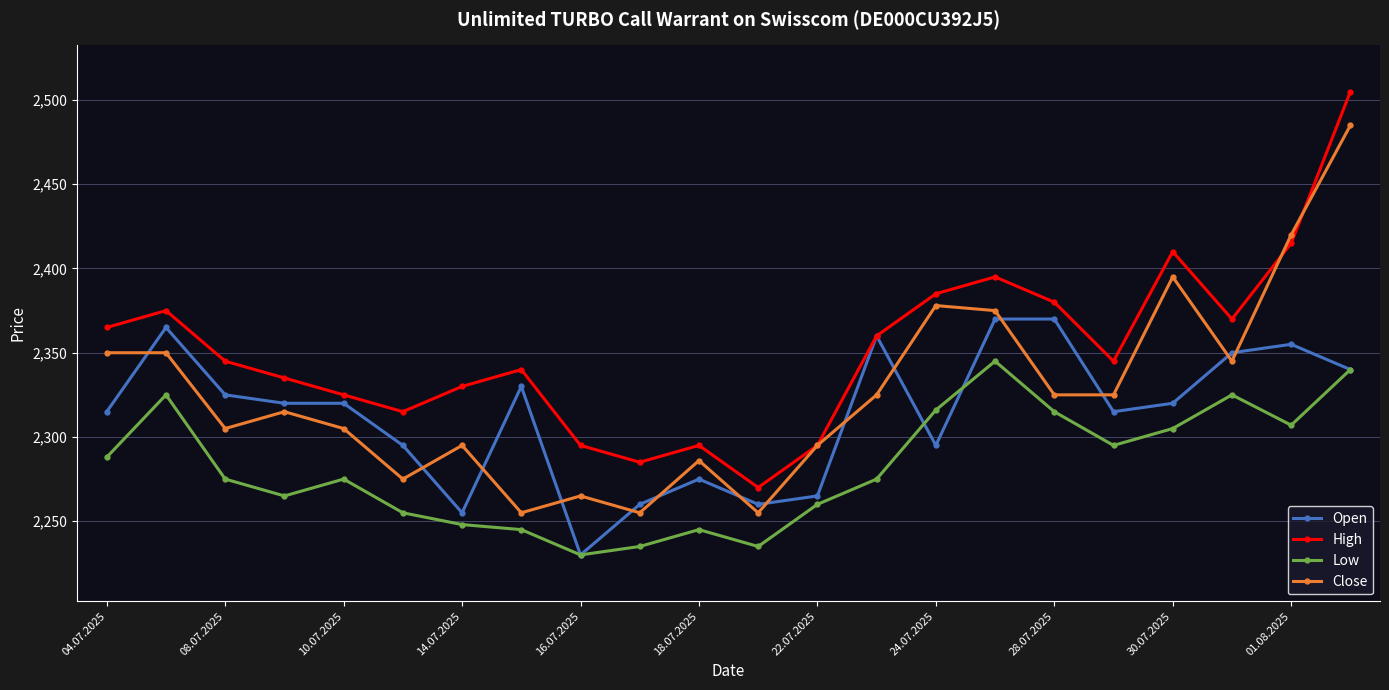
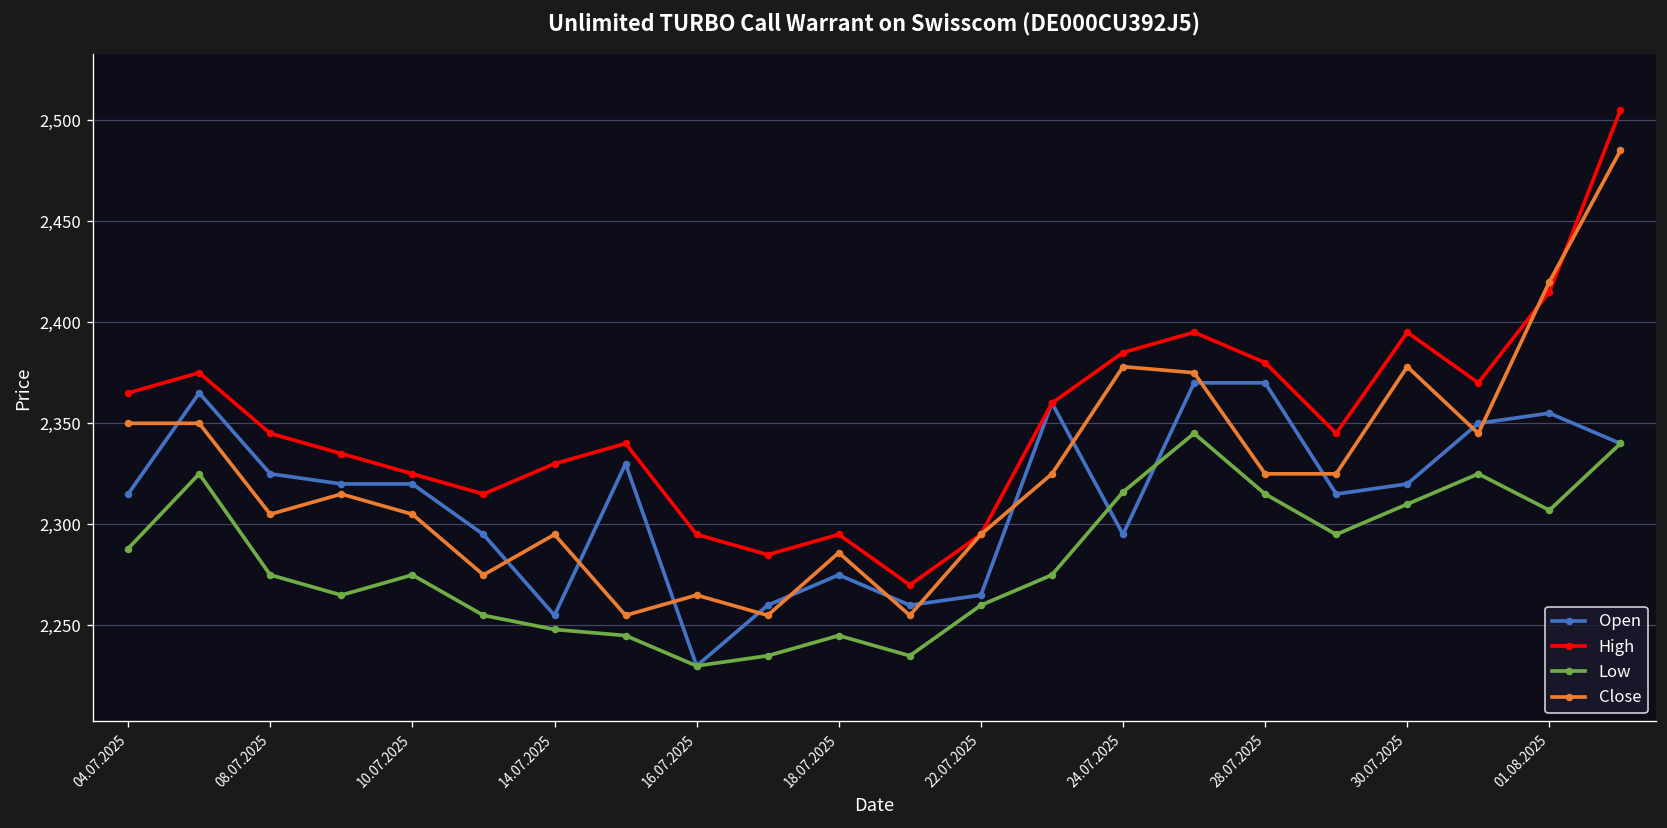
High, 30.07.2025: 2,410 -> 2,395
Low, 30.07.2025: 2,305 -> 2,310
Close, 30.07.2025: 2,395 -> 2,378
